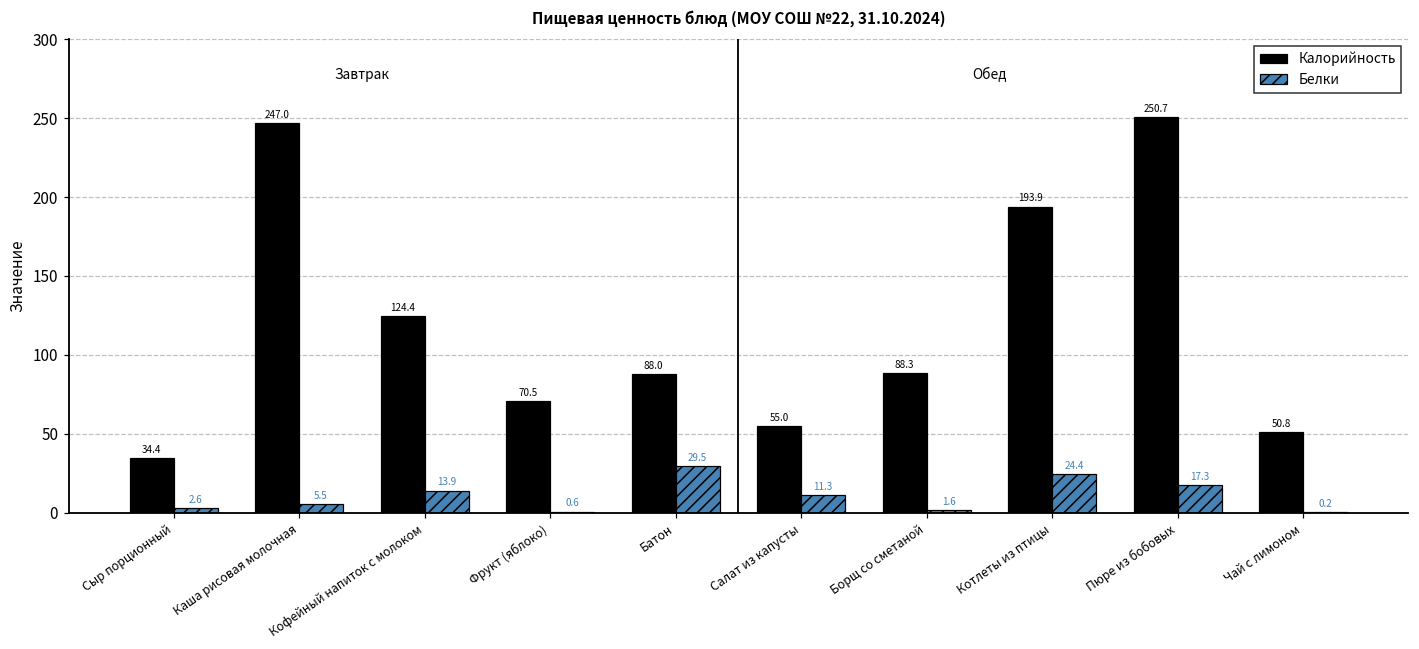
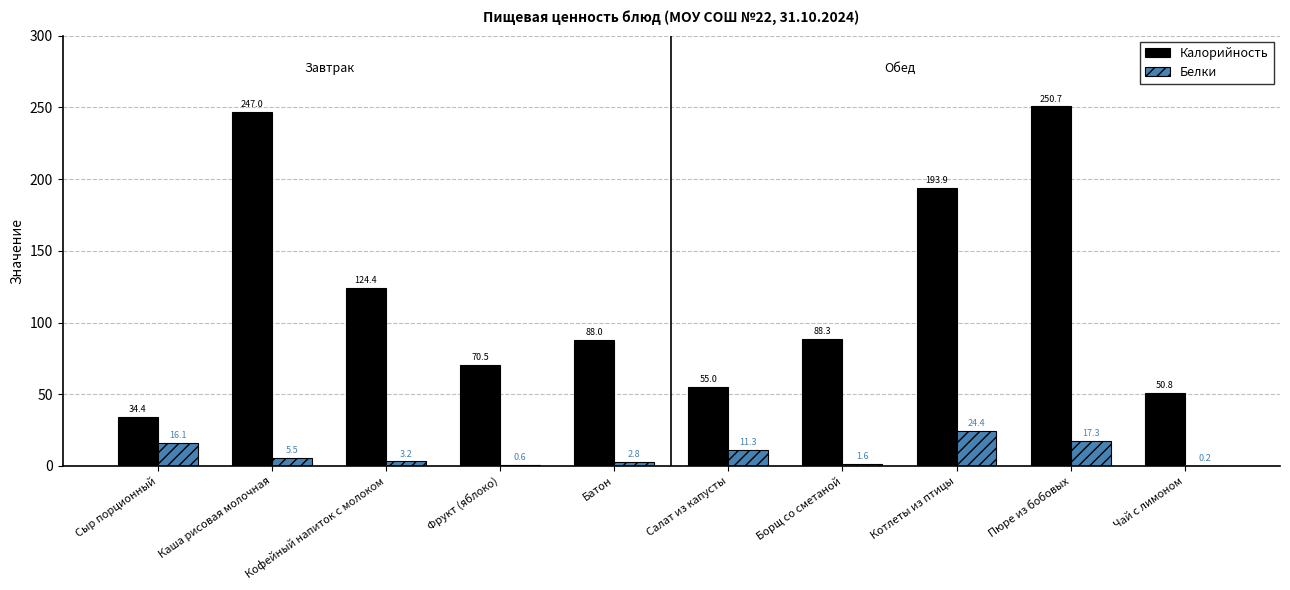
Белки, Сыр порционный: 2.6 -> 16.1
Белки, Кофейный напиток с молоком: 13.9 -> 3.2
Белки, Батон: 29.5 -> 2.8
